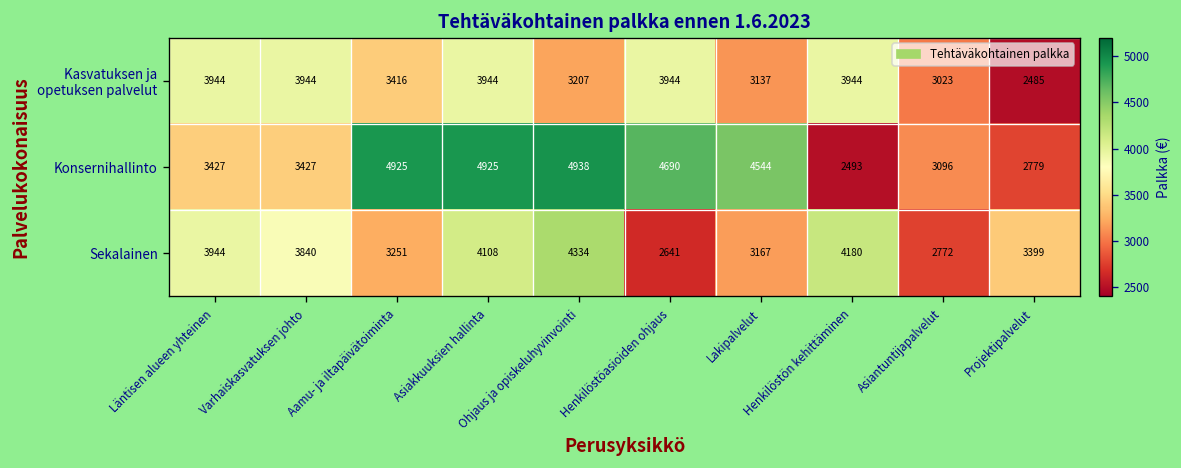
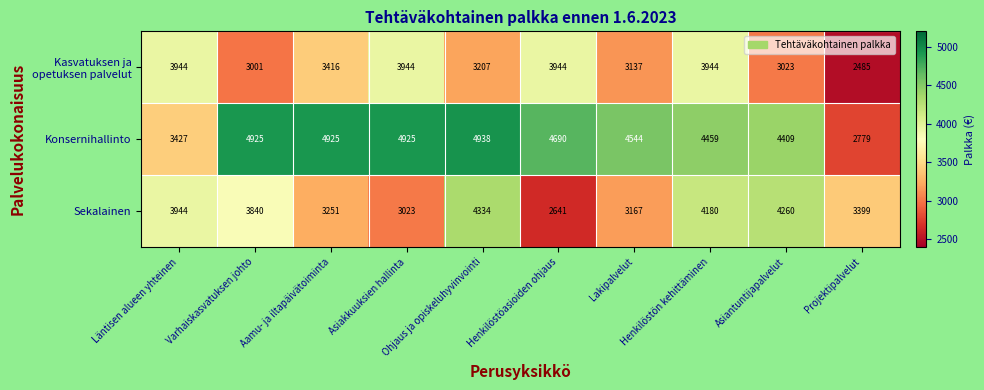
Kasvatuksen ja opetuksen palvelut, Varhaiskasvatuksen johto: 3944 -> 3001
Konsernihallinto, Varhaiskasvatuksen johto: 3427 -> 4925
Konsernihallinto, Henkilöstön kehittäminen: 2493 -> 4459
Konsernihallinto, Asiantuntijapalvelut: 3096 -> 4409
Sekalainen, Asiakkuuksien hallinta: 4108 -> 3023
Sekalainen, Asiantuntijapalvelut: 2772 -> 4260
